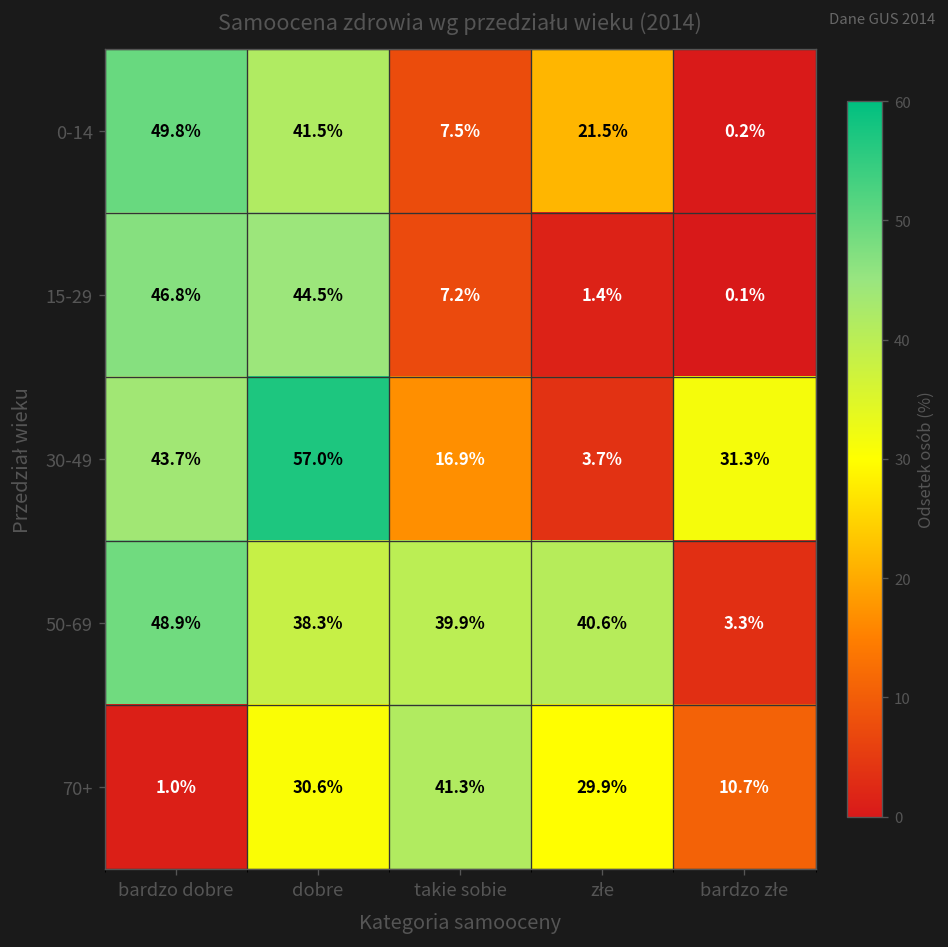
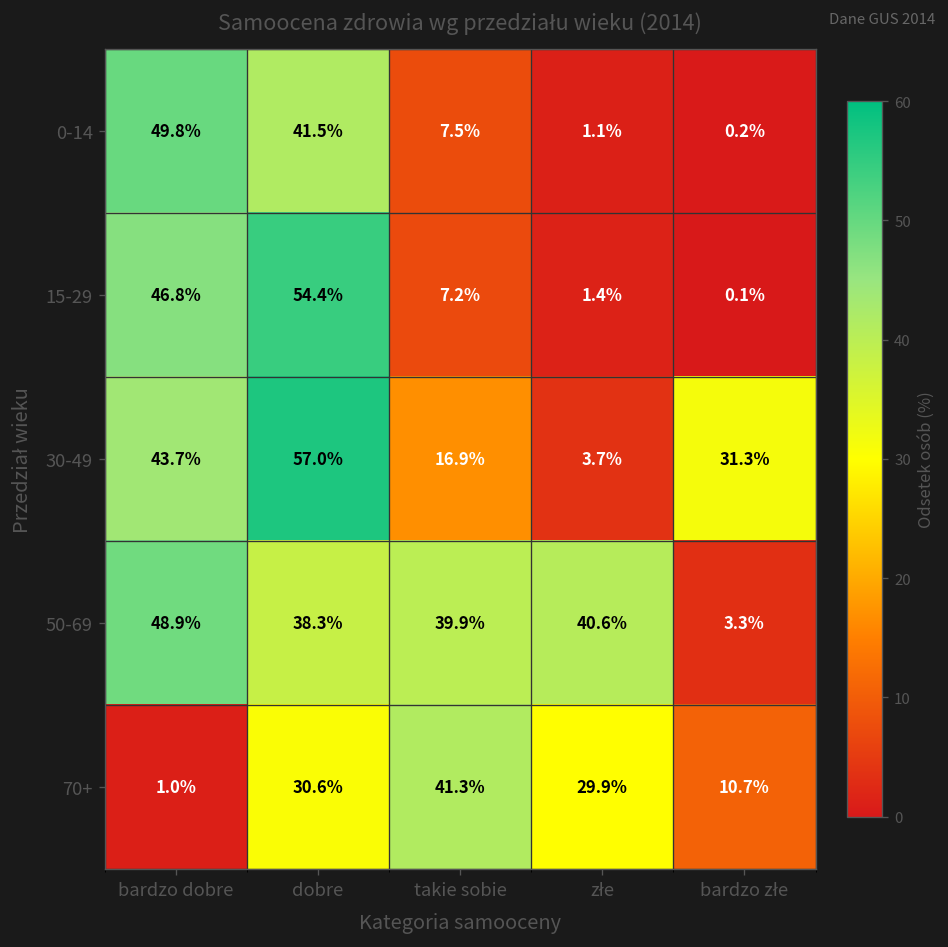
0-14, złe: 21.5% -> 1.1%
15-29, dobre: 44.5% -> 54.4%
